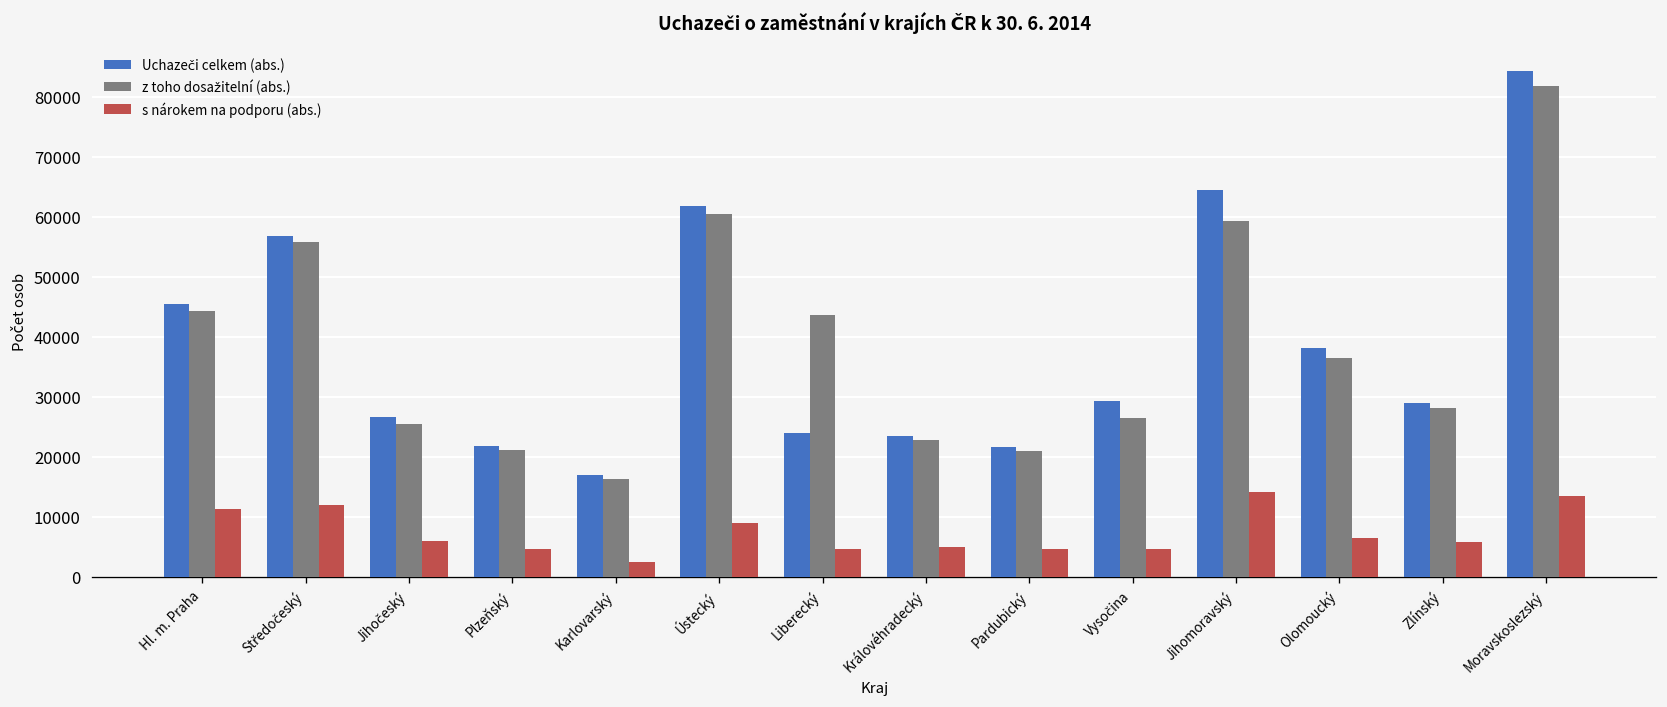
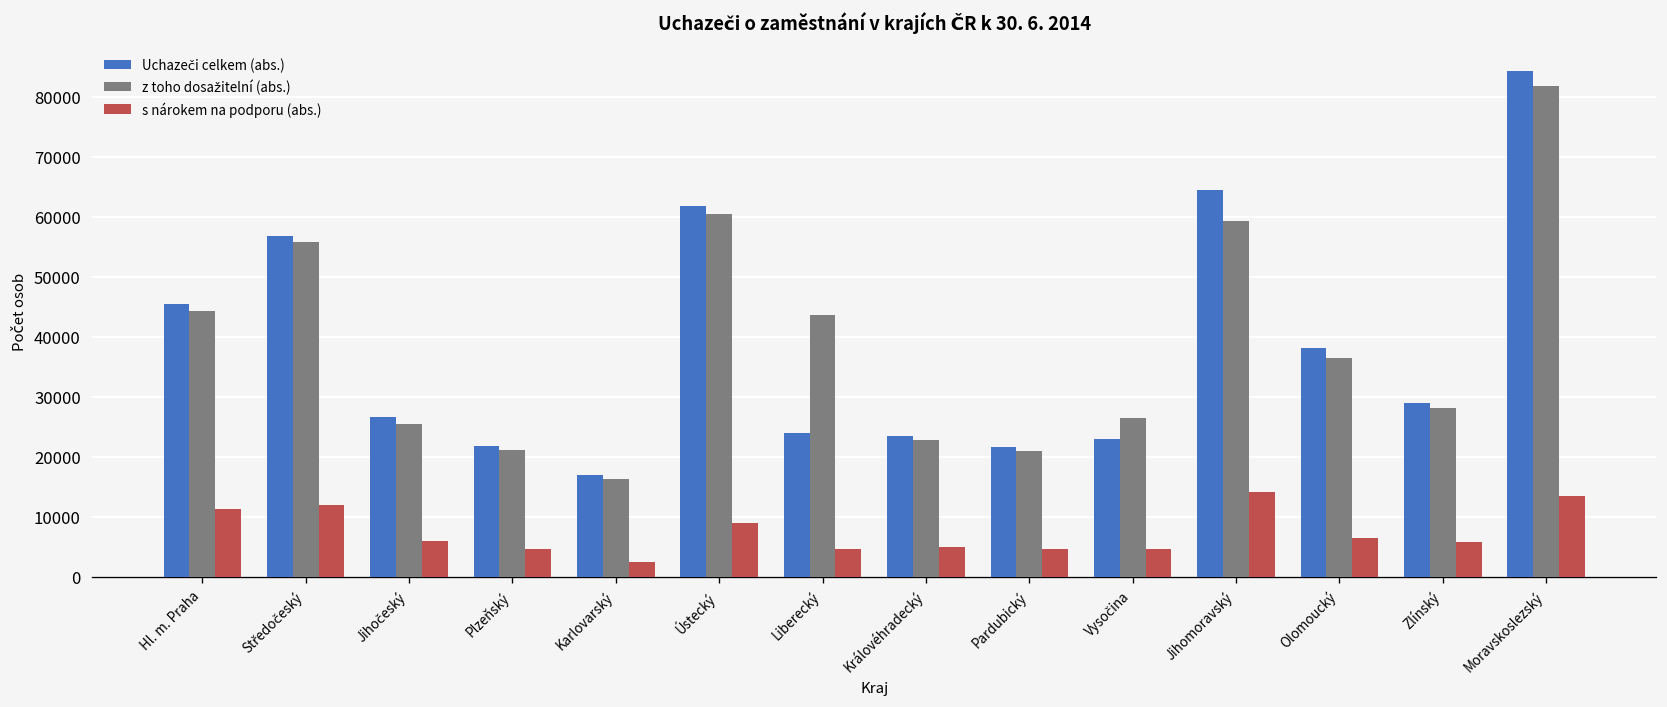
Uchazeči celkem (abs.), Vysočina: 29000 -> 23000
